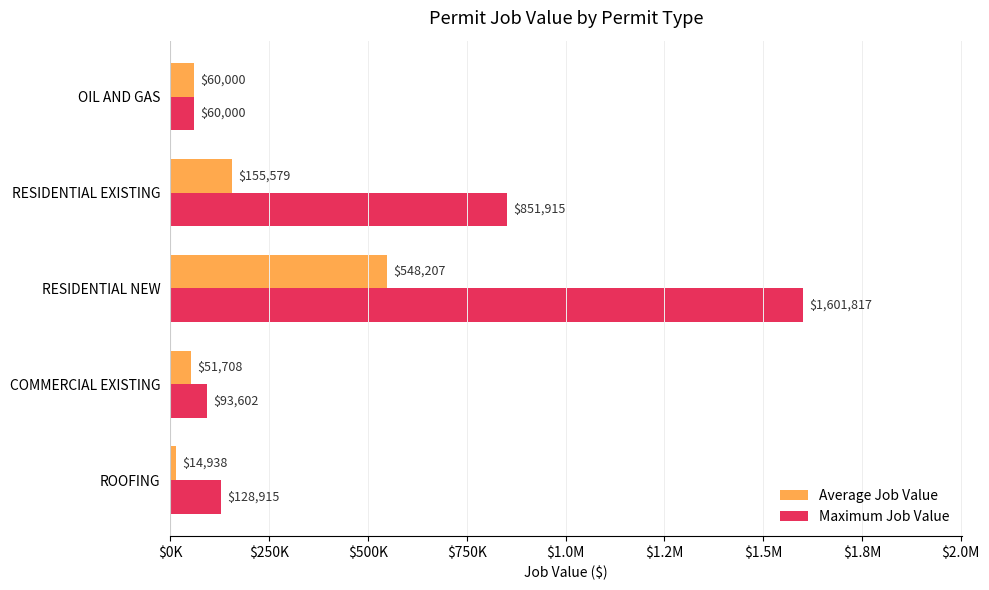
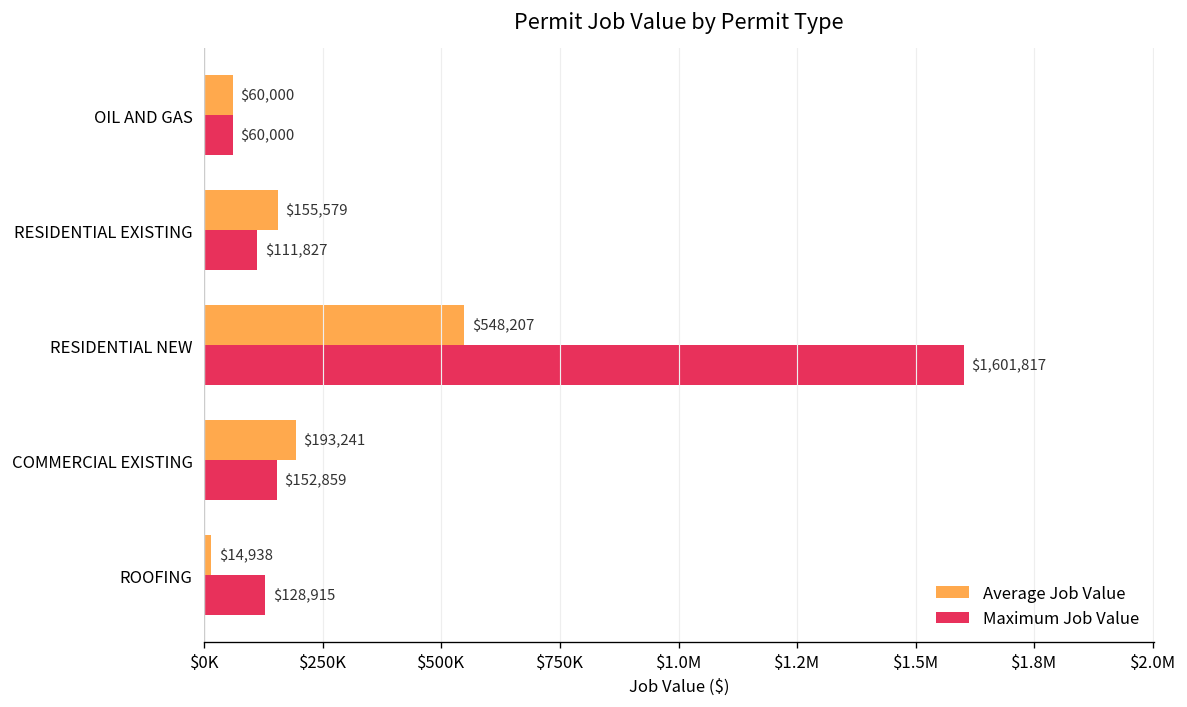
Maximum Job Value, RESIDENTIAL EXISTING: $851,915 -> $111,827
Average Job Value, COMMERCIAL EXISTING: $51,708 -> $193,241
Maximum Job Value, COMMERCIAL EXISTING: $93,602 -> $152,859
